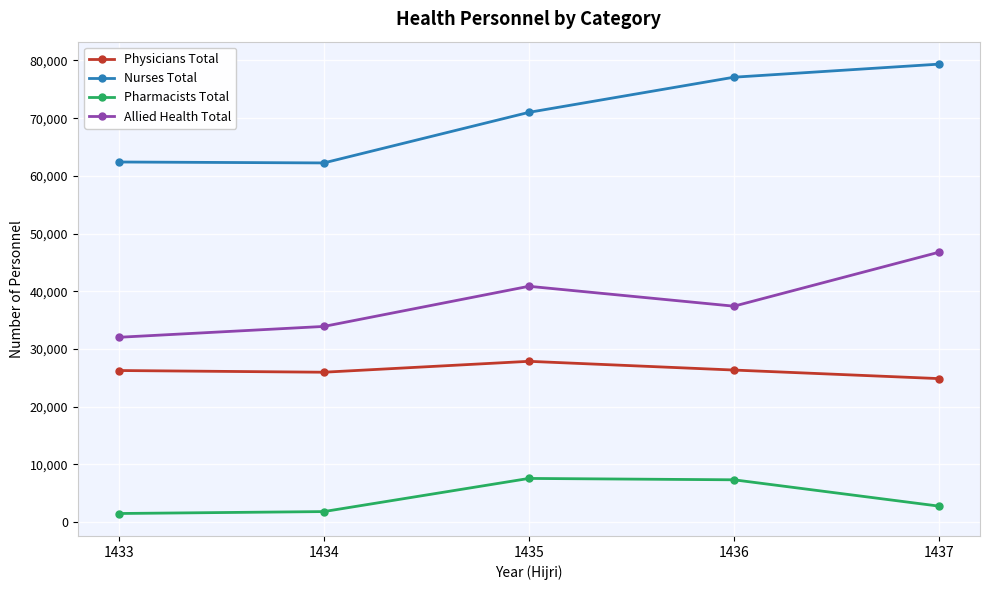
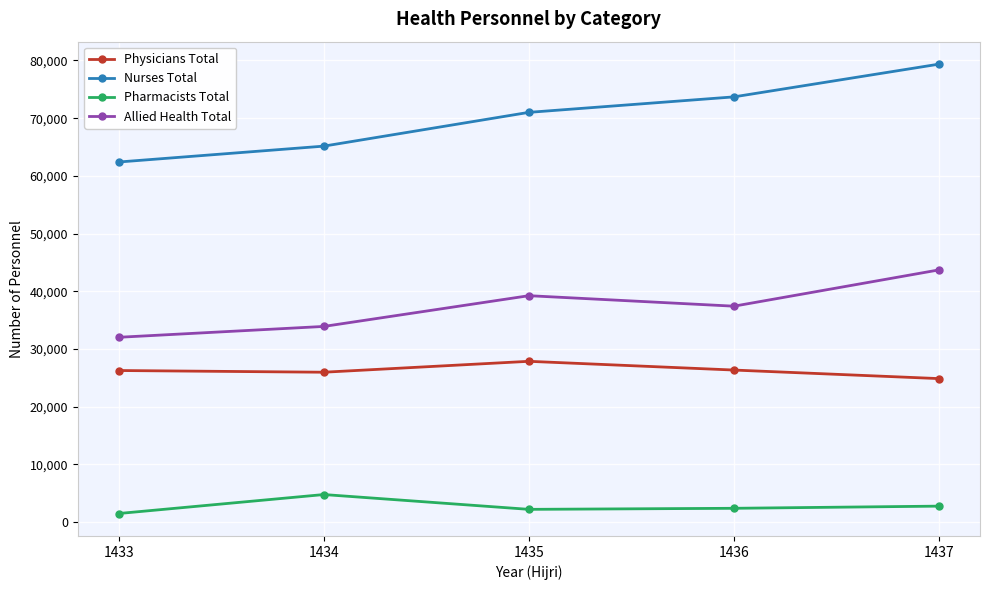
Nurses Total, 1434: 62,000 -> 65,000
Pharmacists Total, 1434: 2,000 -> 5,000
Pharmacists Total, 1435: 8,000 -> 2,000
Allied Health Total, 1435: 41,000 -> 39,000
Nurses Total, 1436: 77,000 -> 74,000
Pharmacists Total, 1436: 7,000 -> 2,000
Allied Health Total, 1437: 47,000 -> 44,000
